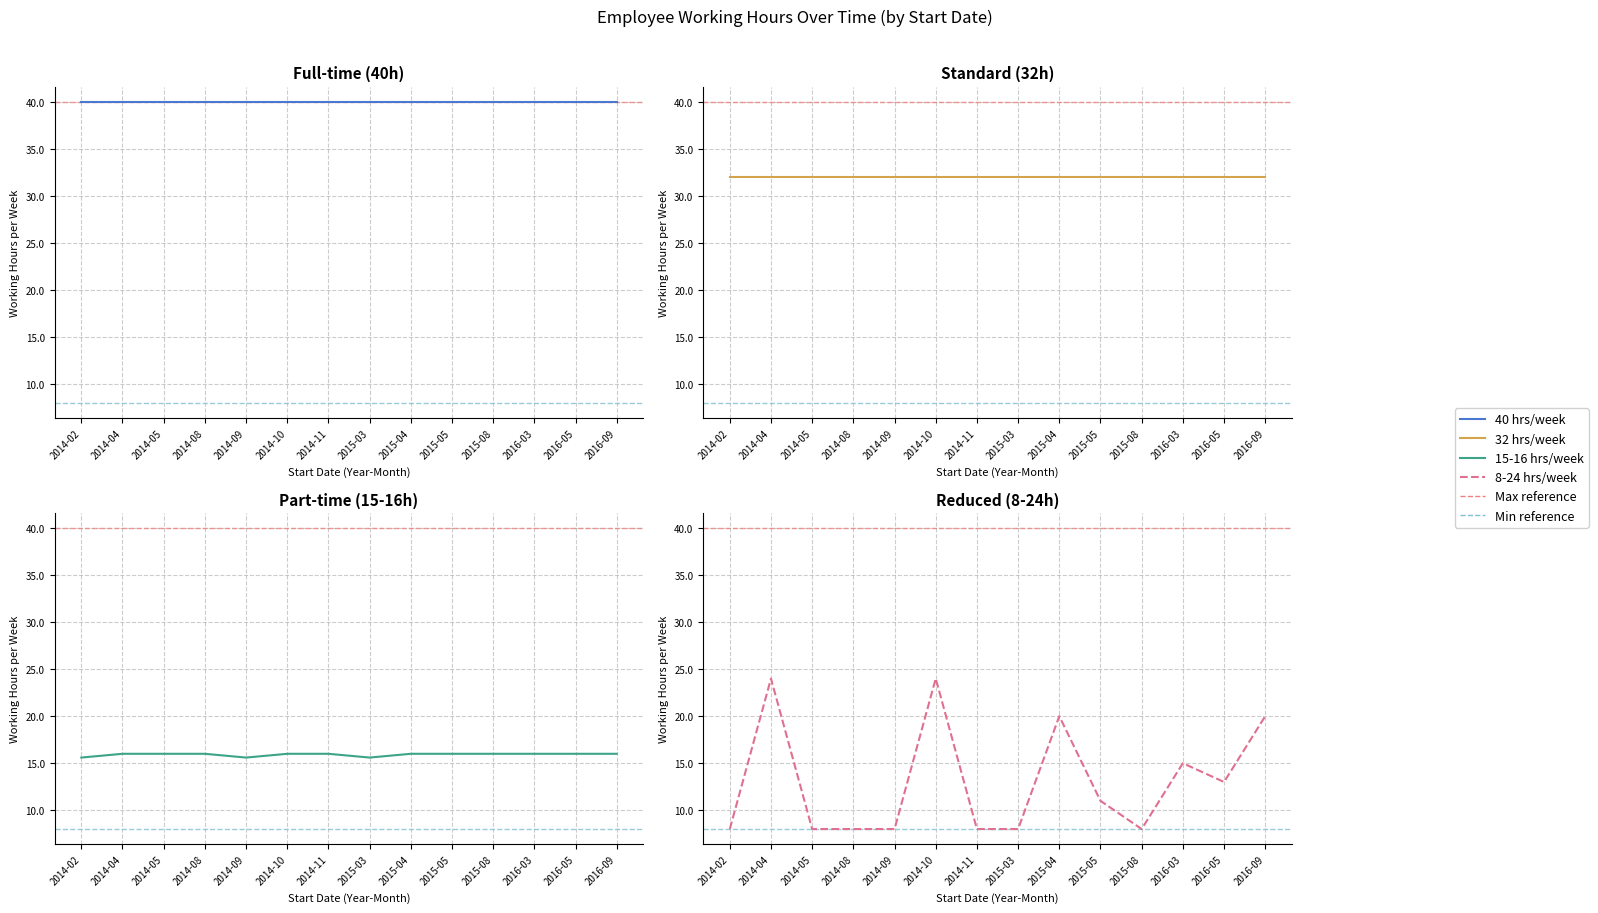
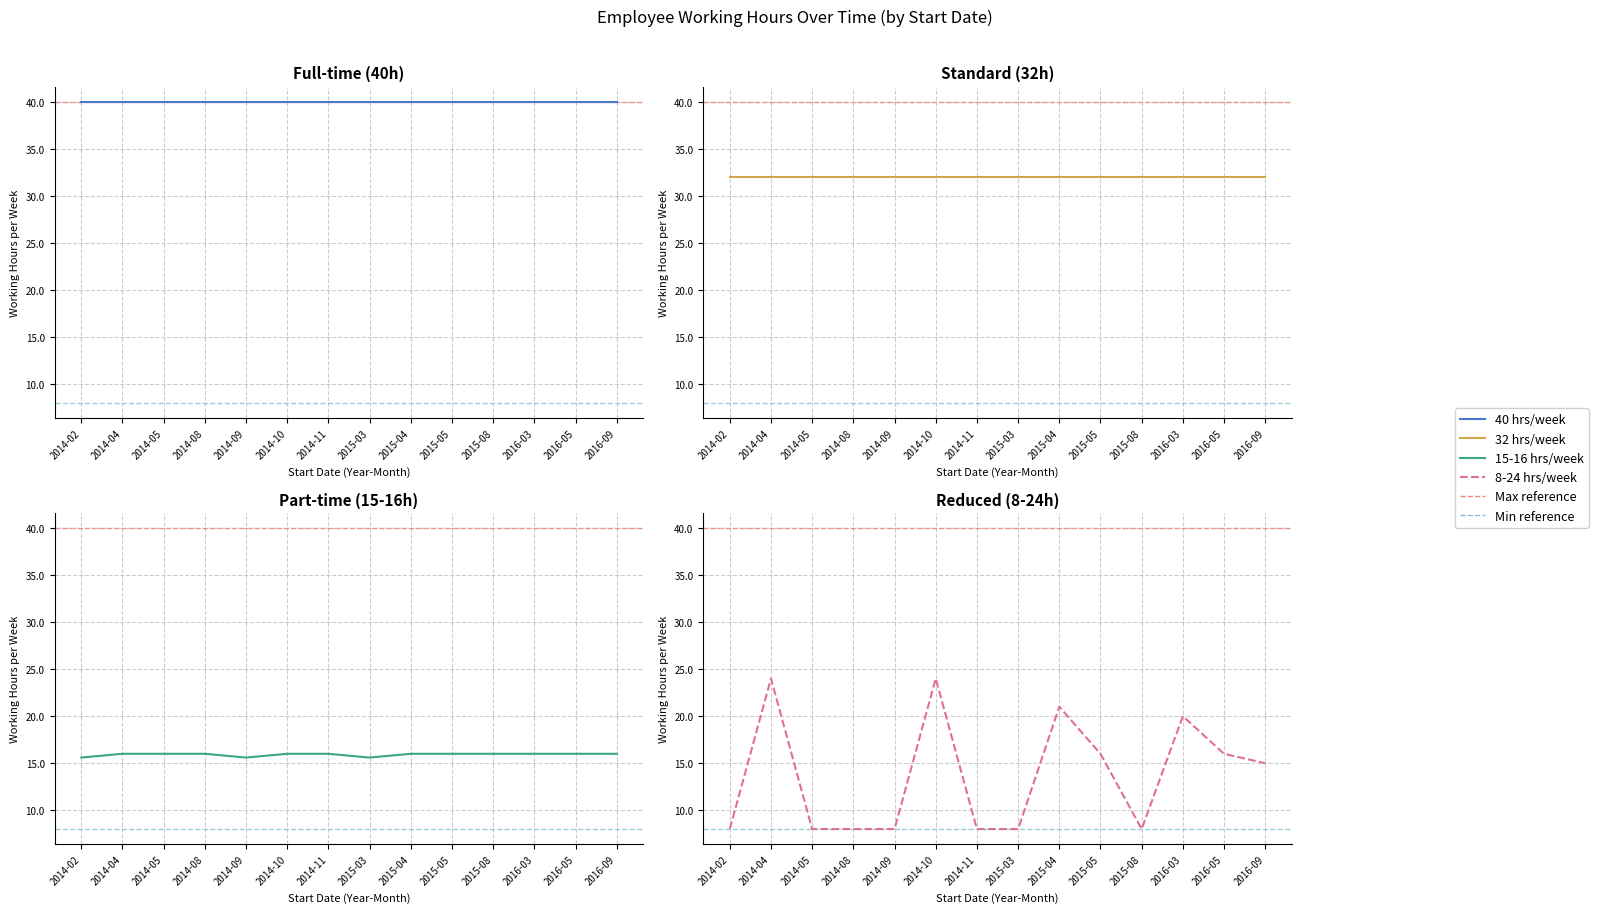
Reduced (8-24h), 2015-04: 20 -> 21
Reduced (8-24h), 2015-05: 11 -> 16
Reduced (8-24h), 2016-03: 15 -> 20
Reduced (8-24h), 2016-05: 13 -> 16
Reduced (8-24h), 2016-09: 20 -> 15
